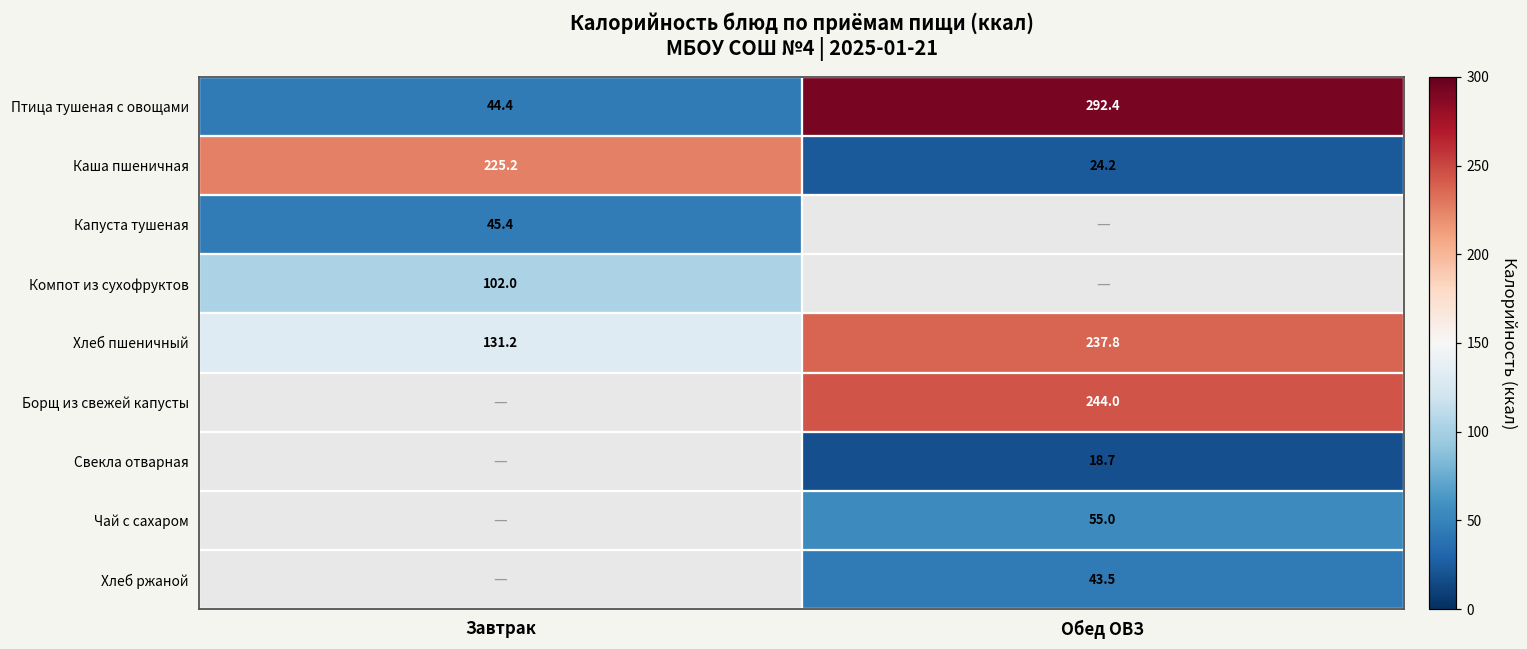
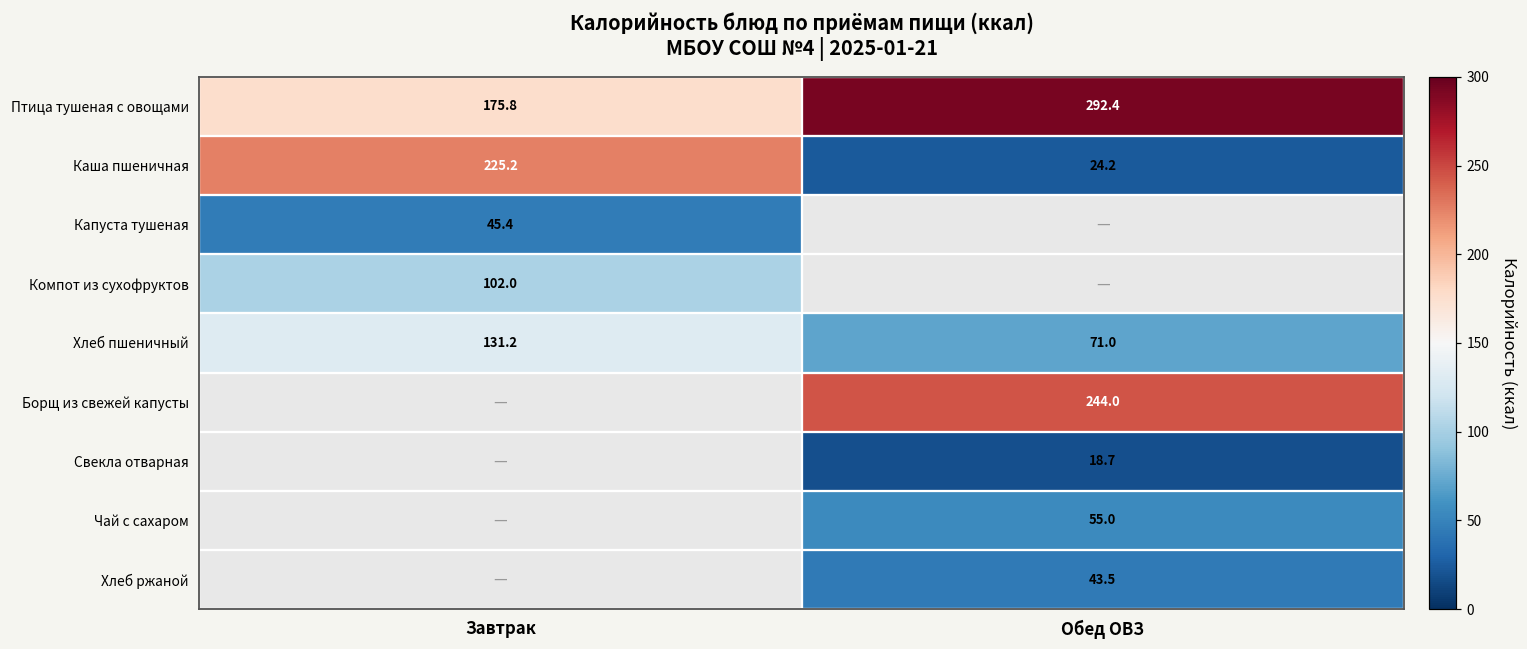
Птица тушеная с овощами, Завтрак: 44.4 -> 175.8
Хлеб пшеничный, Обед ОВЗ: 237.8 -> 71.0
